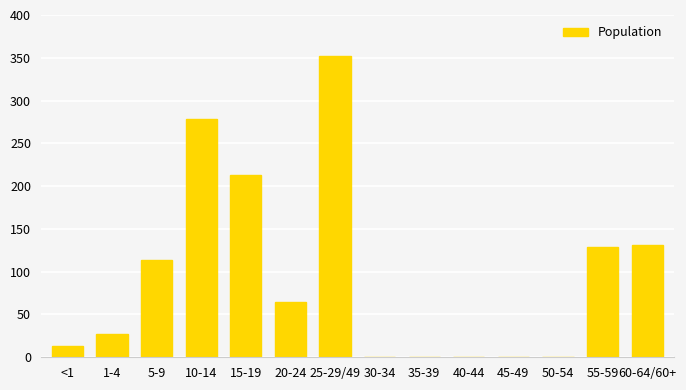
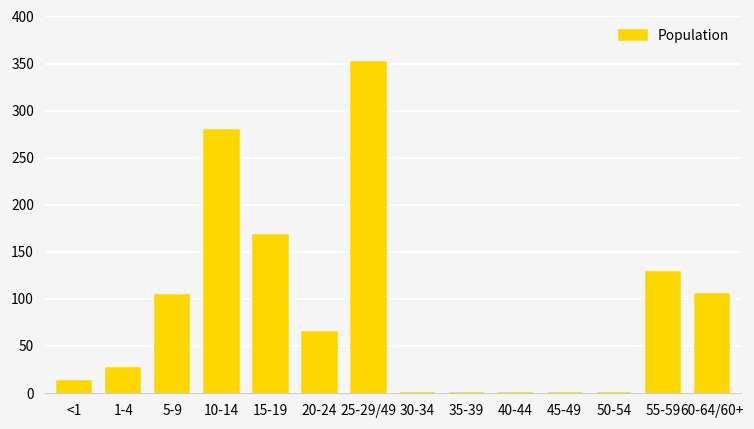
5-9: 110 -> 100
15-19: 210 -> 170
60-64/60+: 130 -> 110
